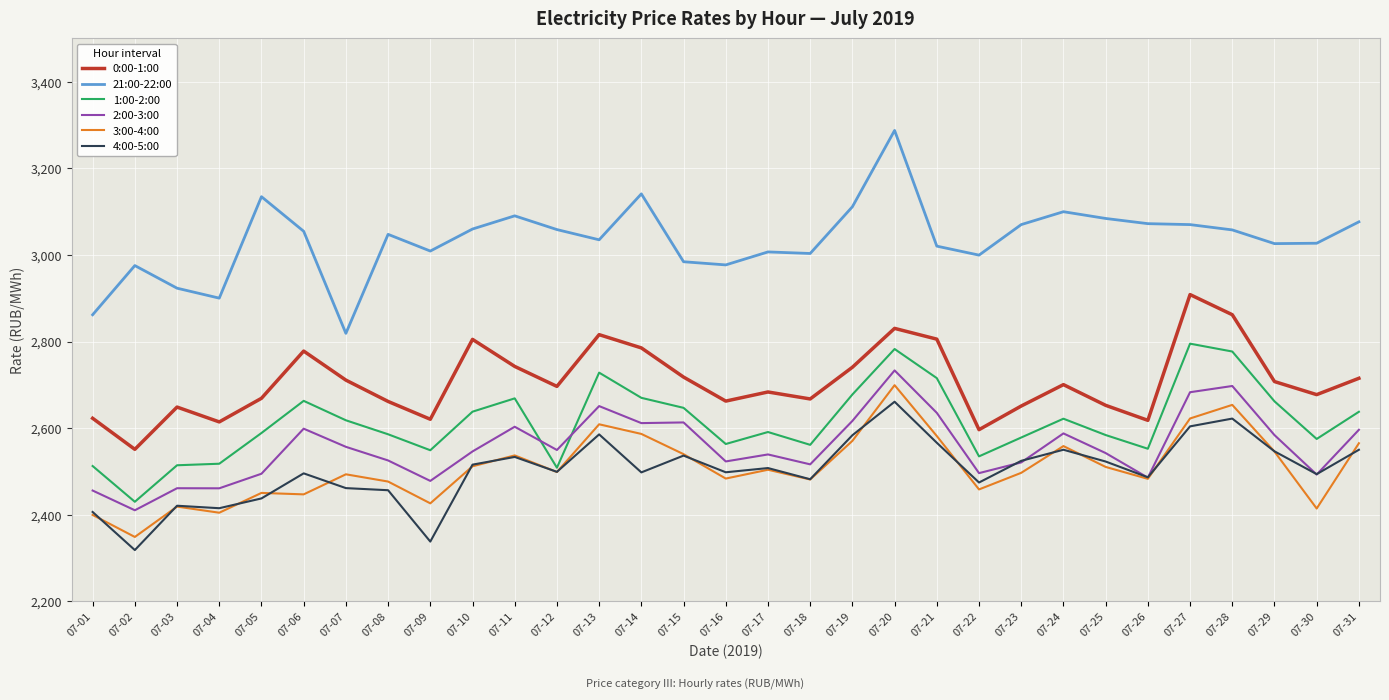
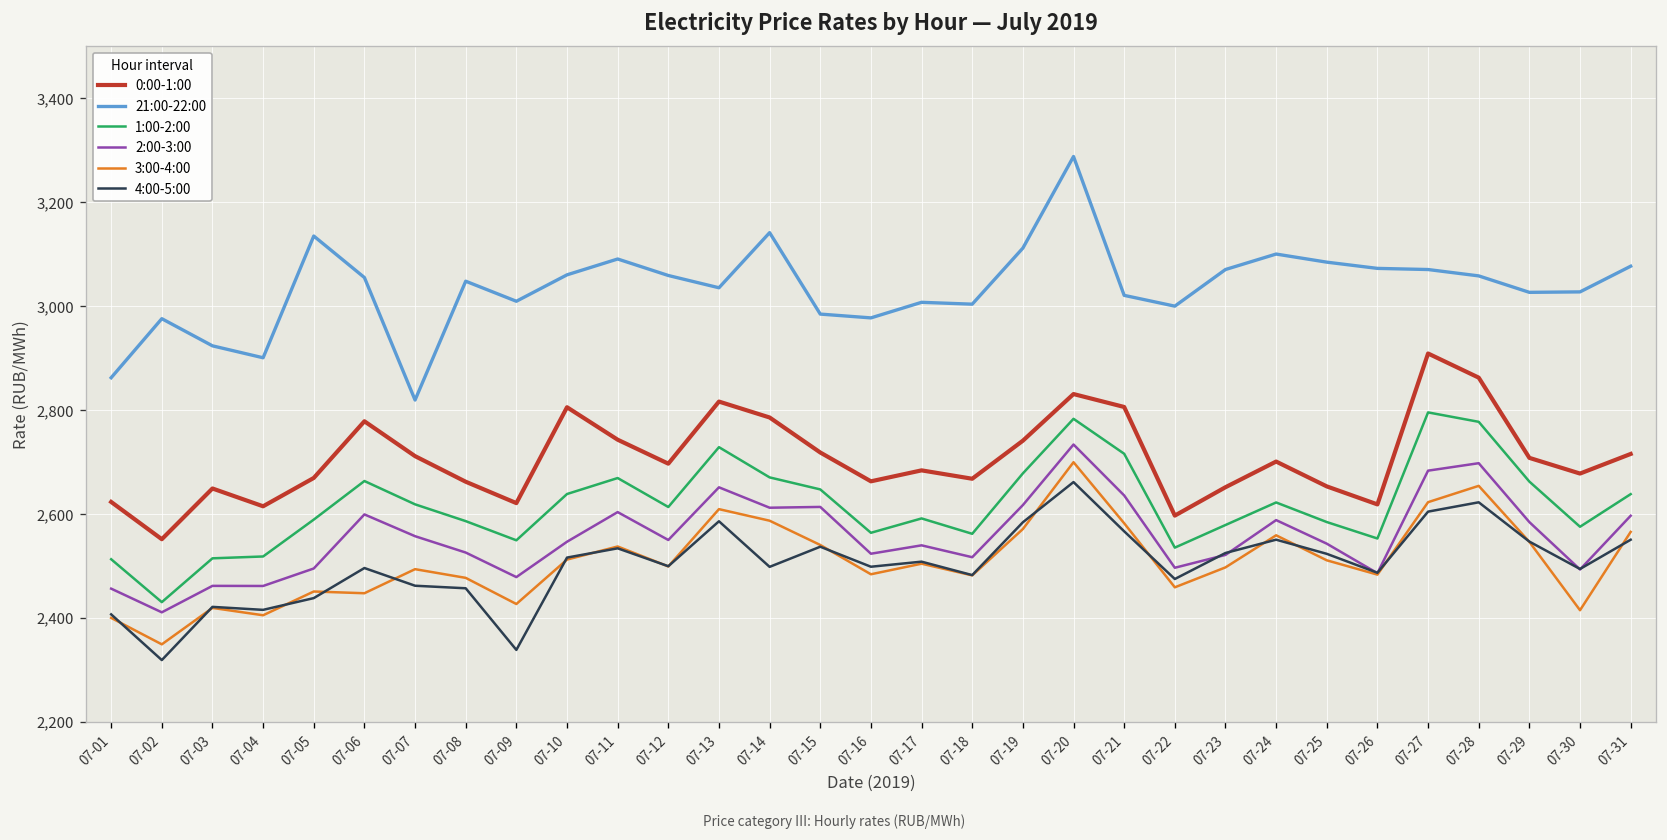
1:00-2:00, 07-12: 2,510 -> 2,610
